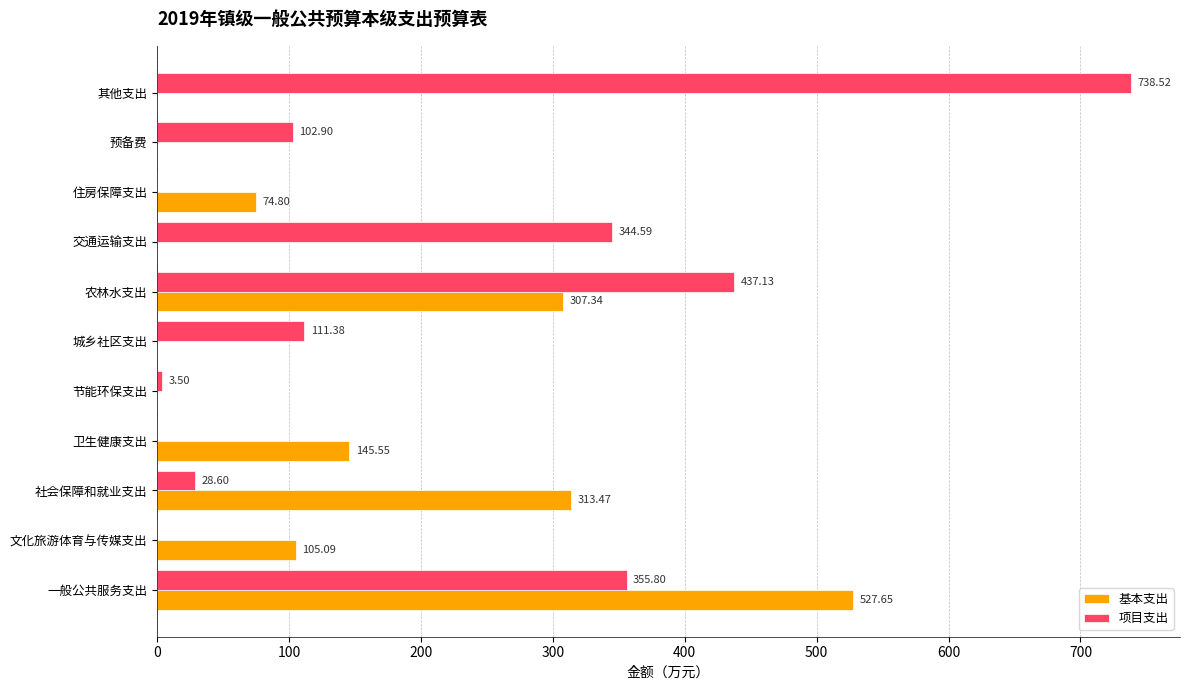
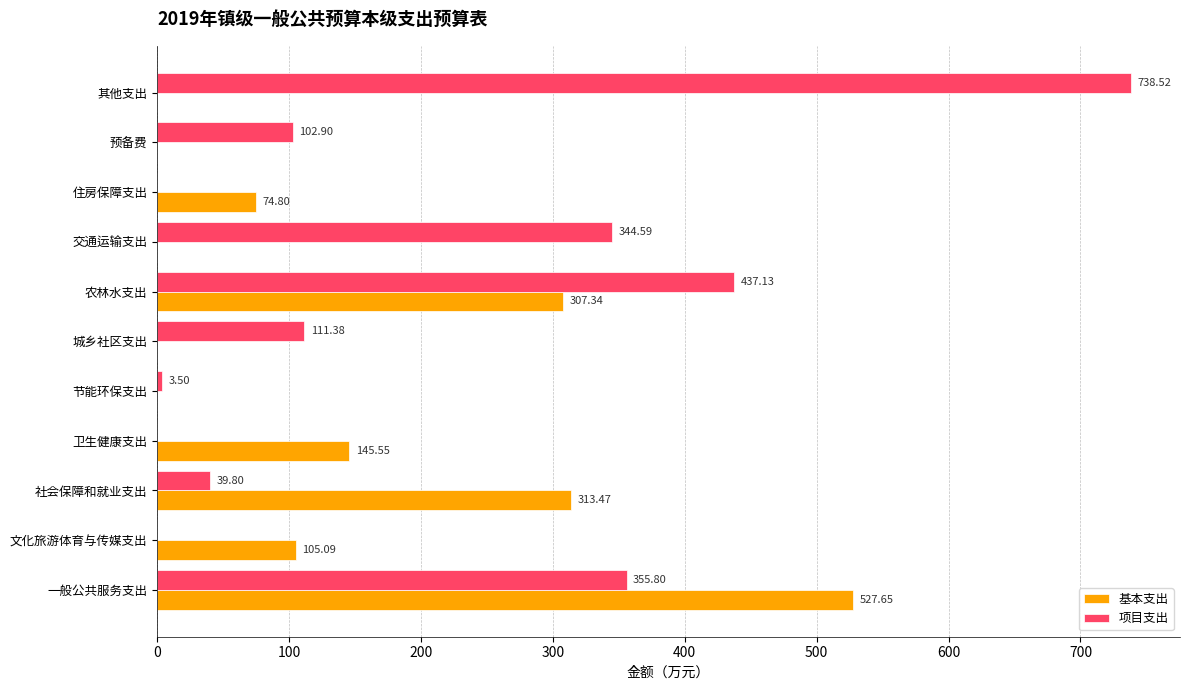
项目支出, 社会保障和就业支出: 28.60 -> 39.80
